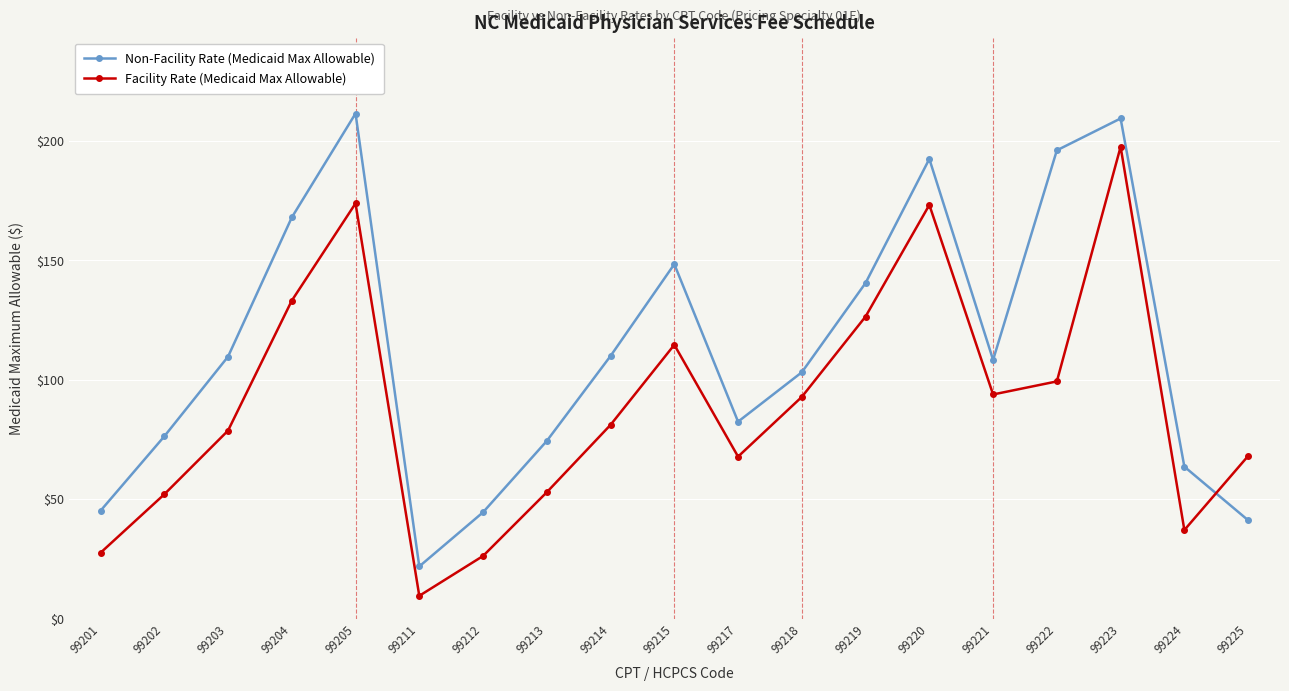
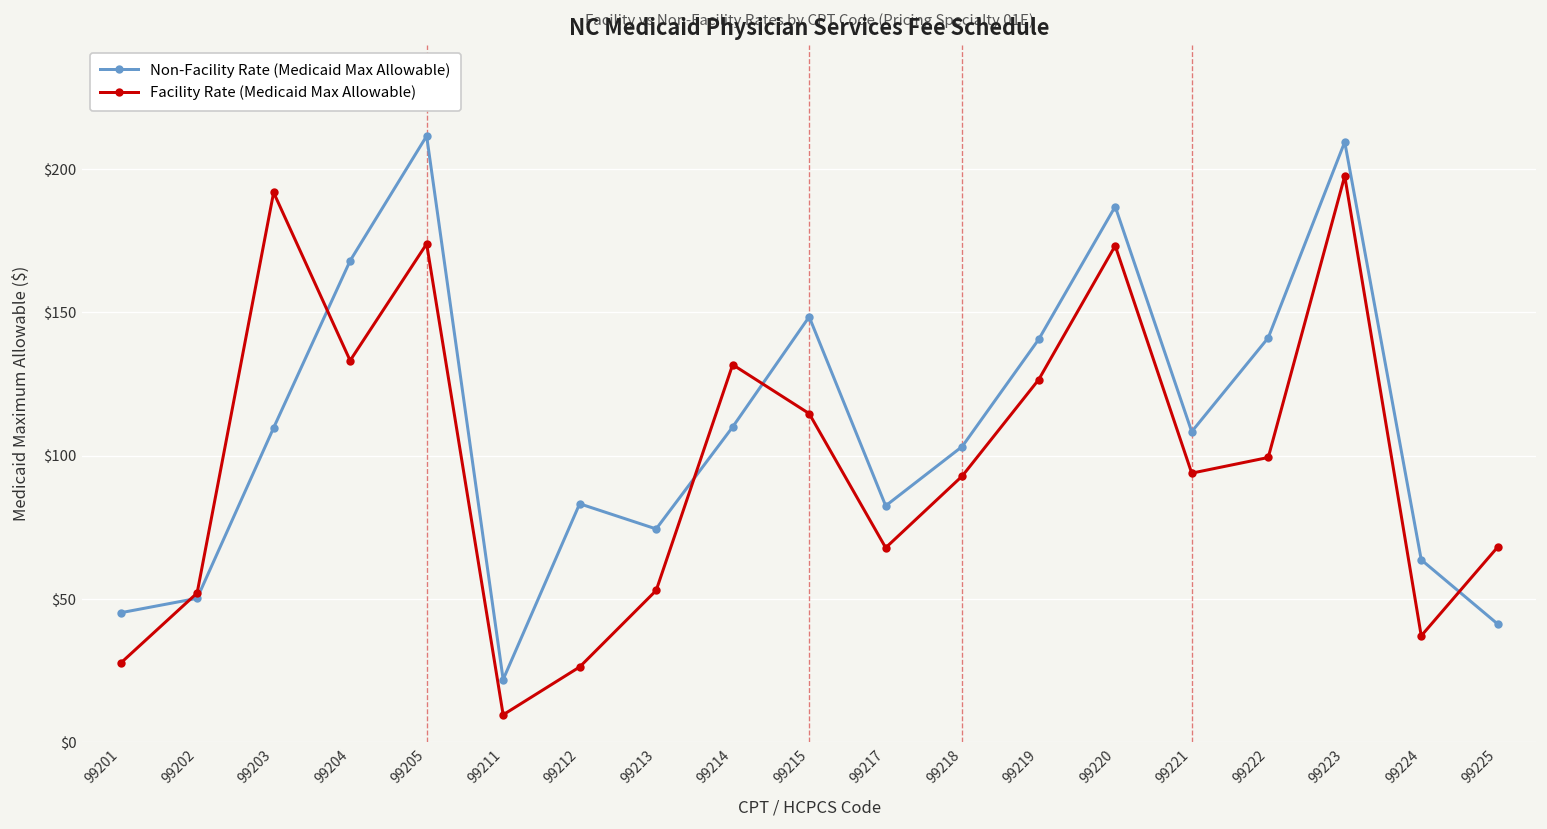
Non-Facility Rate (Medicaid Max Allowable), 99202: $76 -> $50
Facility Rate (Medicaid Max Allowable), 99203: $79 -> $192
Non-Facility Rate (Medicaid Max Allowable), 99212: $45 -> $83
Facility Rate (Medicaid Max Allowable), 99214: $81 -> $132
Non-Facility Rate (Medicaid Max Allowable), 99220: $193 -> $187
Non-Facility Rate (Medicaid Max Allowable), 99222: $196 -> $141
